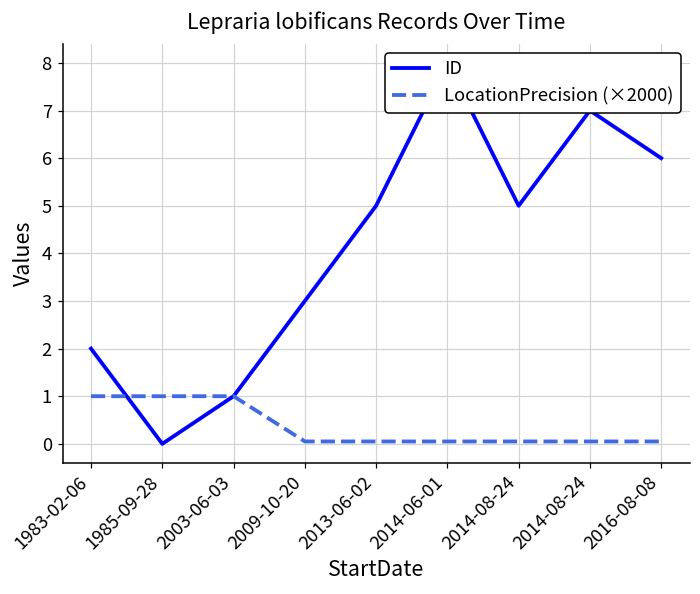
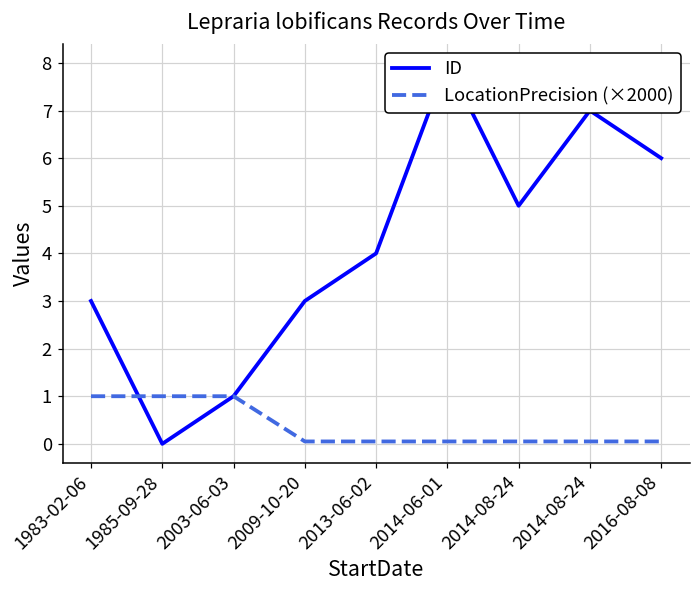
ID, 1983-02-06: 2 -> 3
ID, 2013-06-02: 5 -> 4
